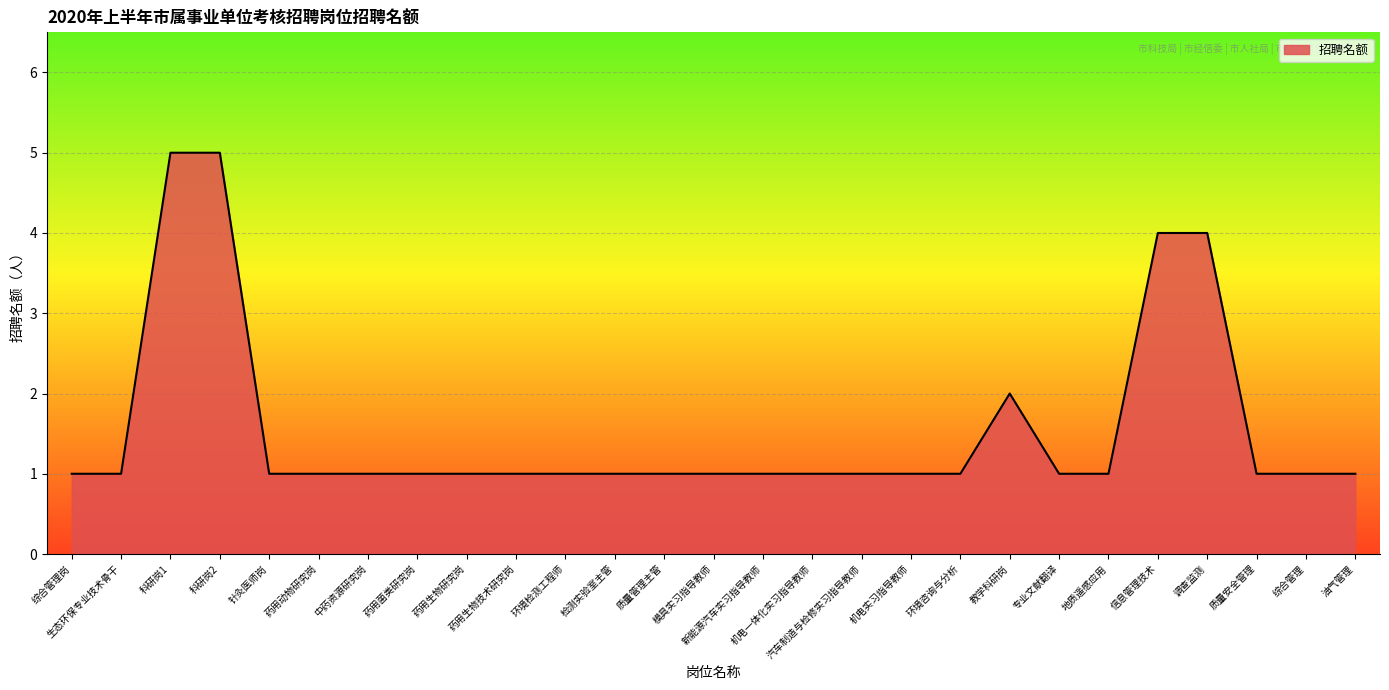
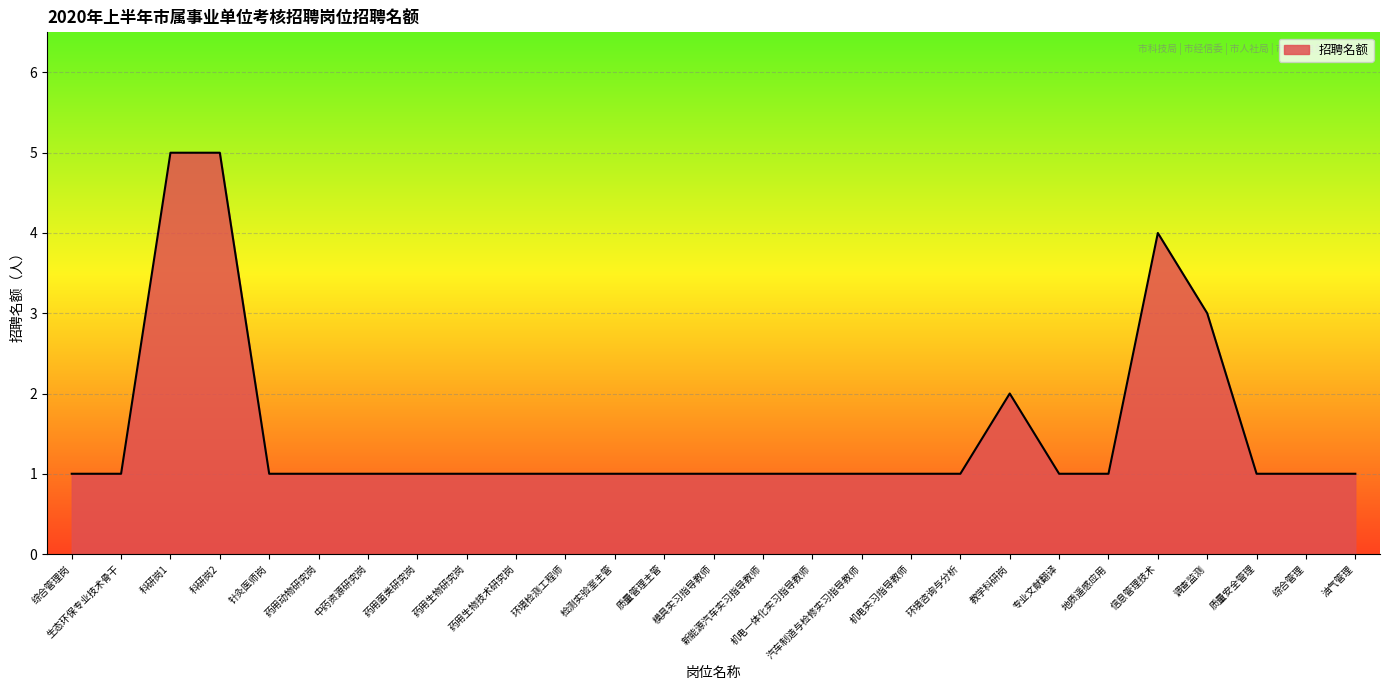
调查监测: 4 -> 3
